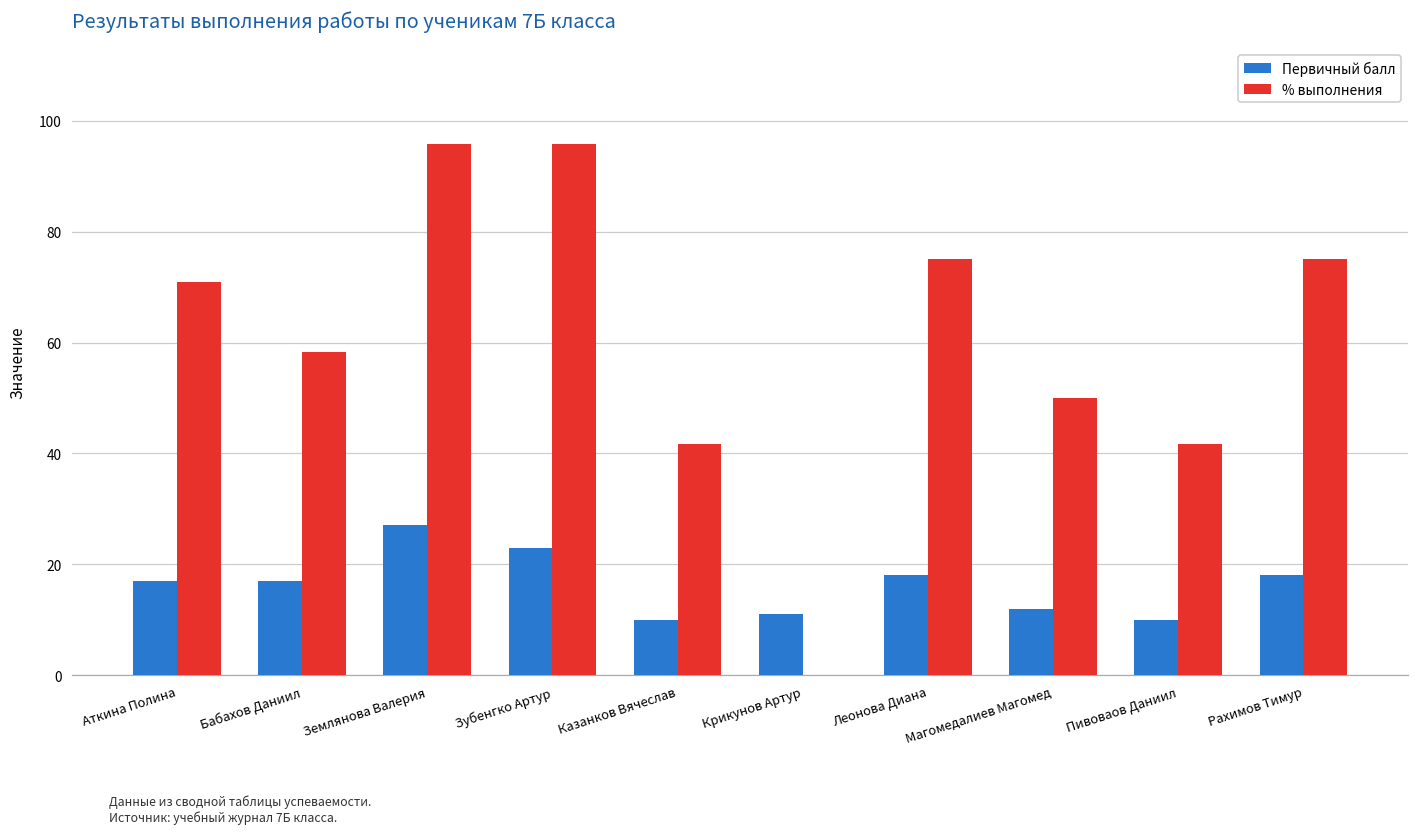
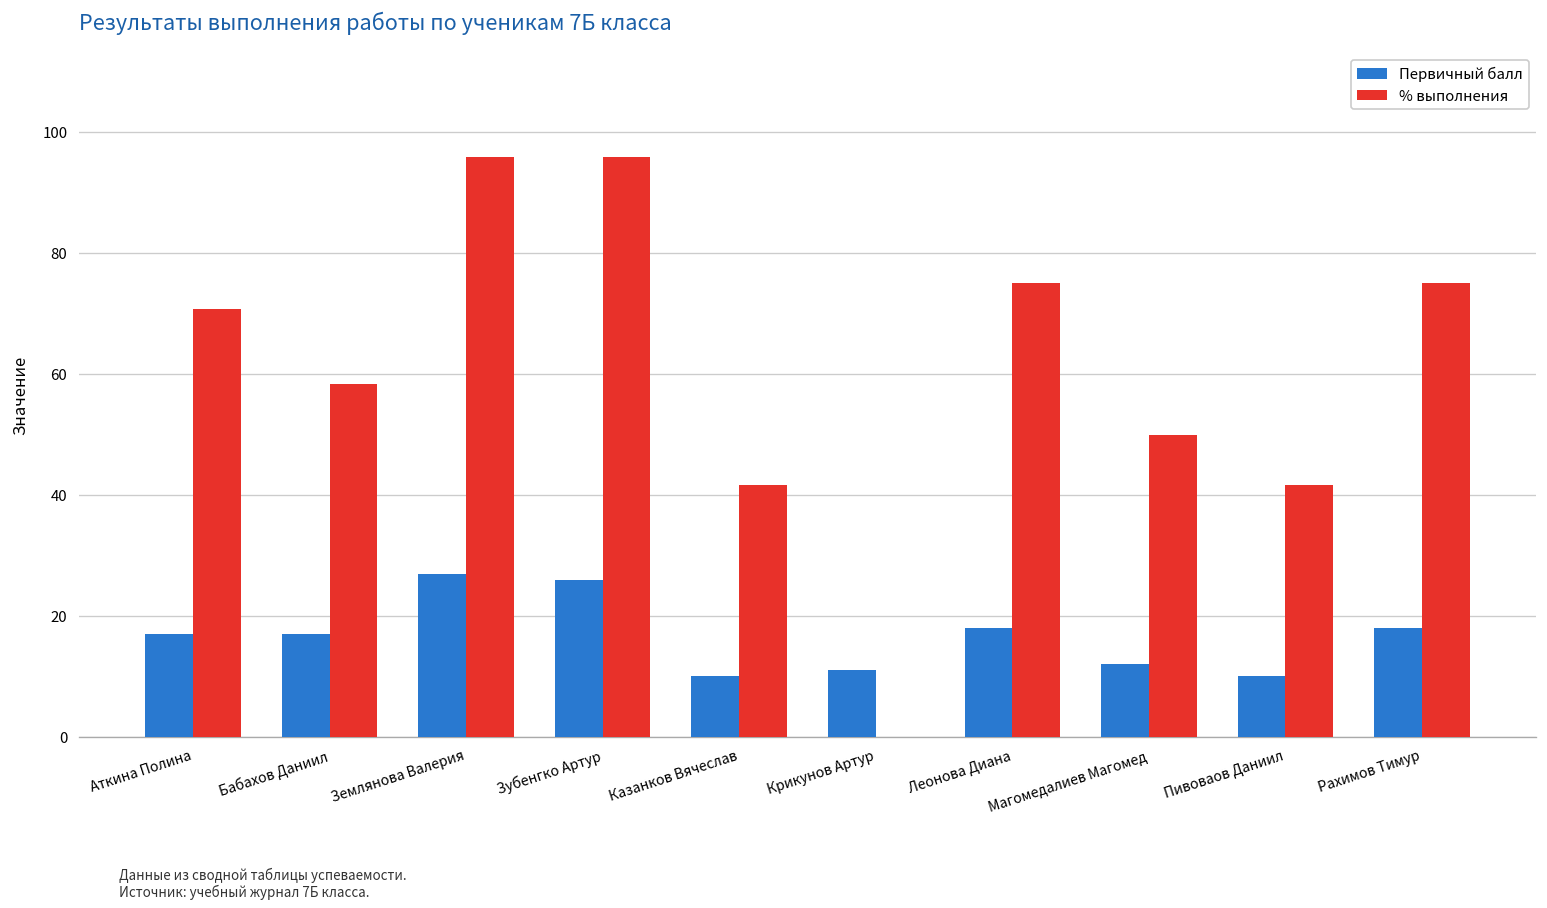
Первичный балл, Зубенгко Артур: 23 -> 26
